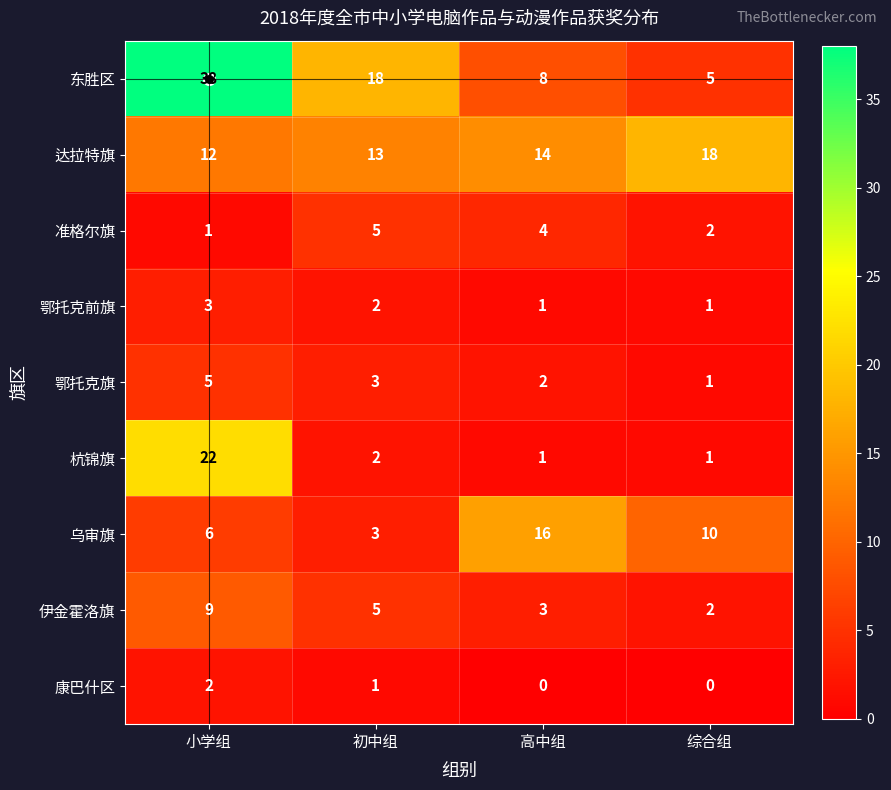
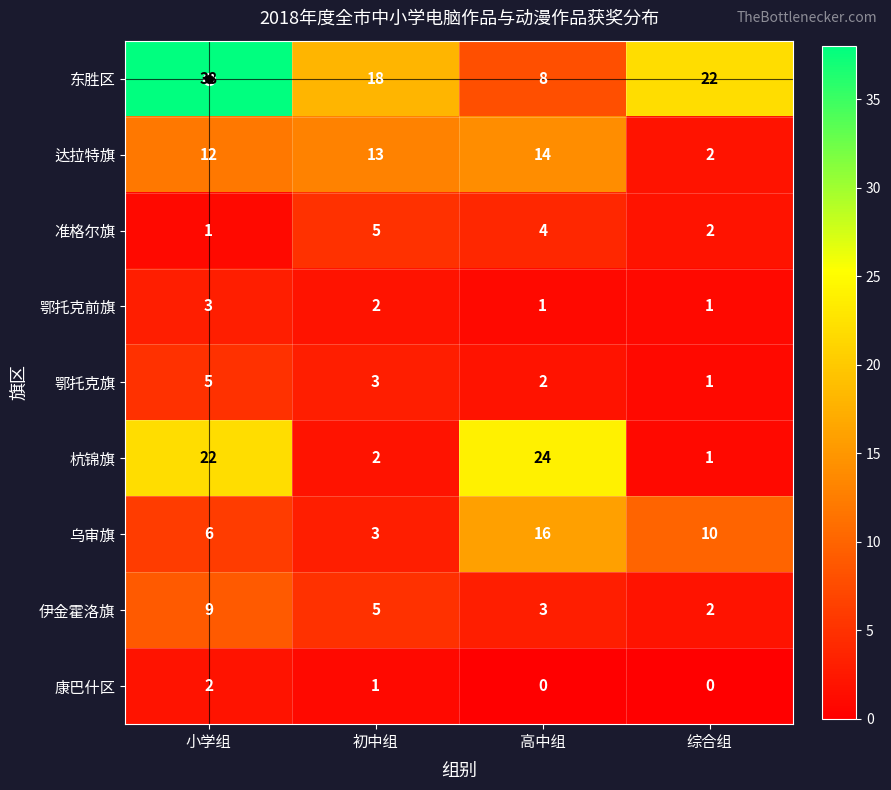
东胜区, 综合组: 5 -> 22
达拉特旗, 综合组: 18 -> 2
杭锦旗, 高中组: 1 -> 24
